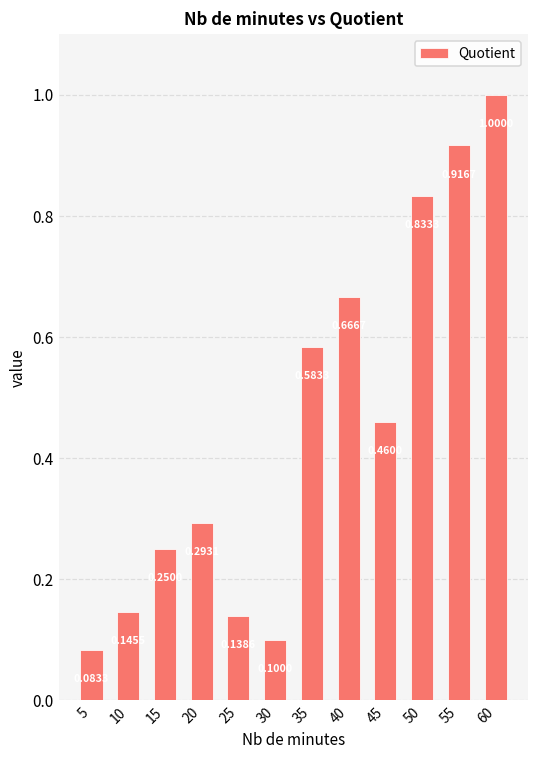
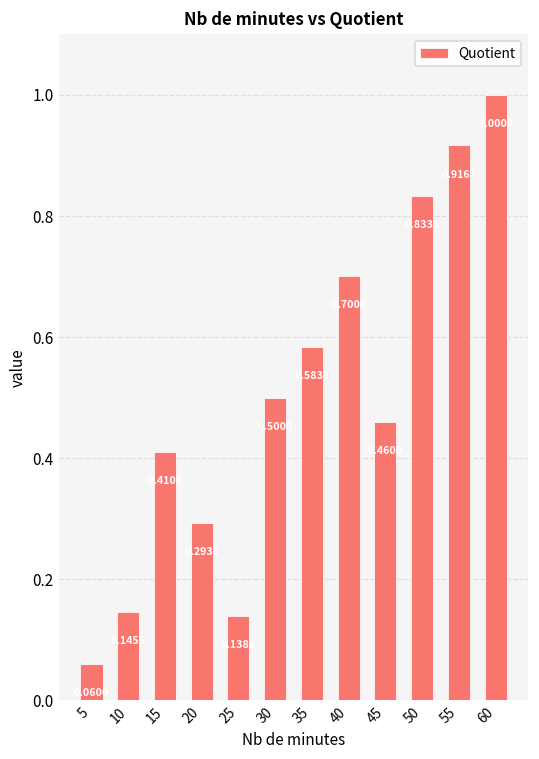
5: 0.08 -> 0.06
15: 0.25 -> 0.41
30: 0.1 -> 0.5
40: 0.67 -> 0.70
